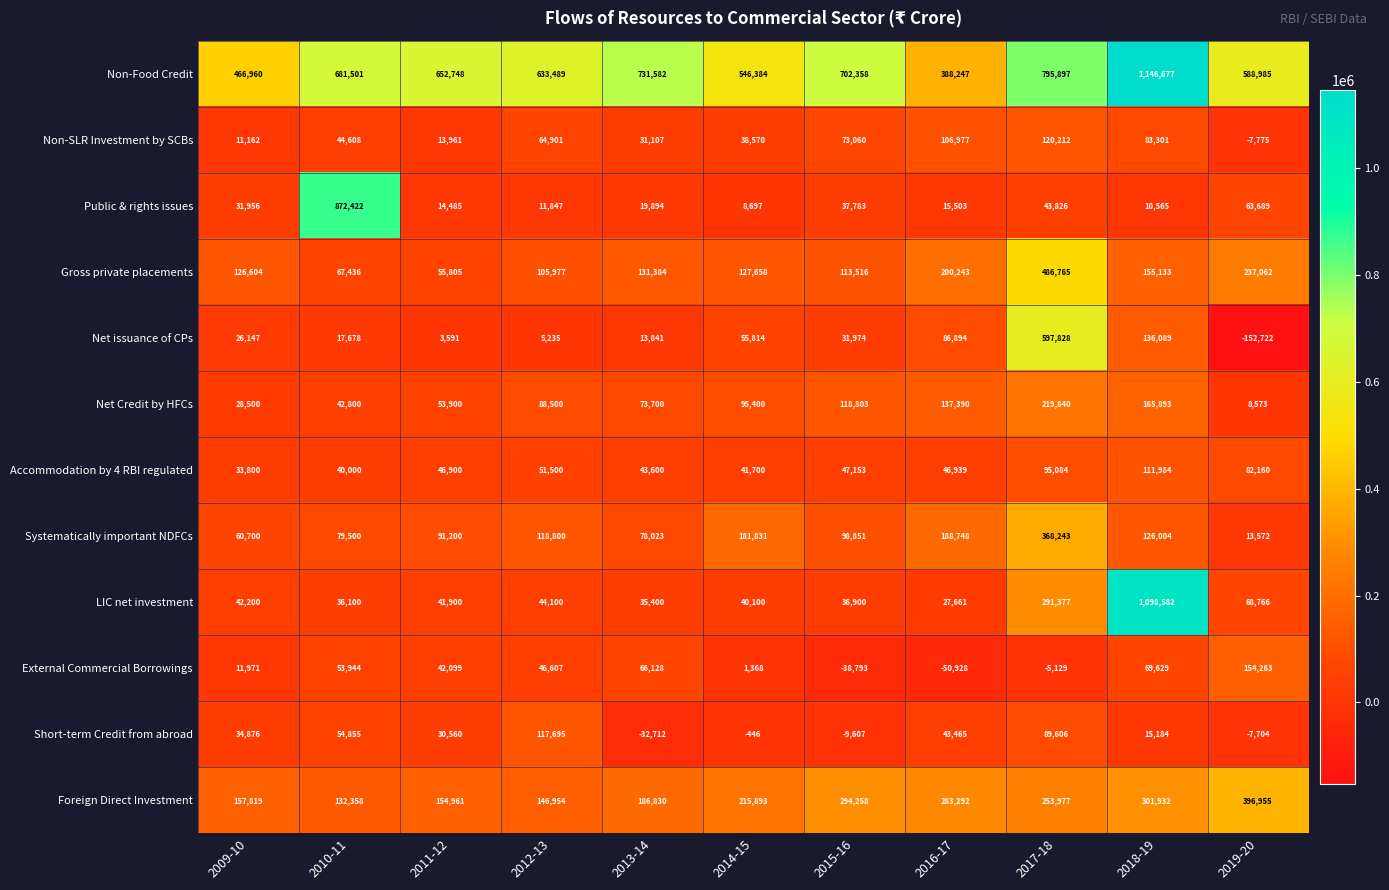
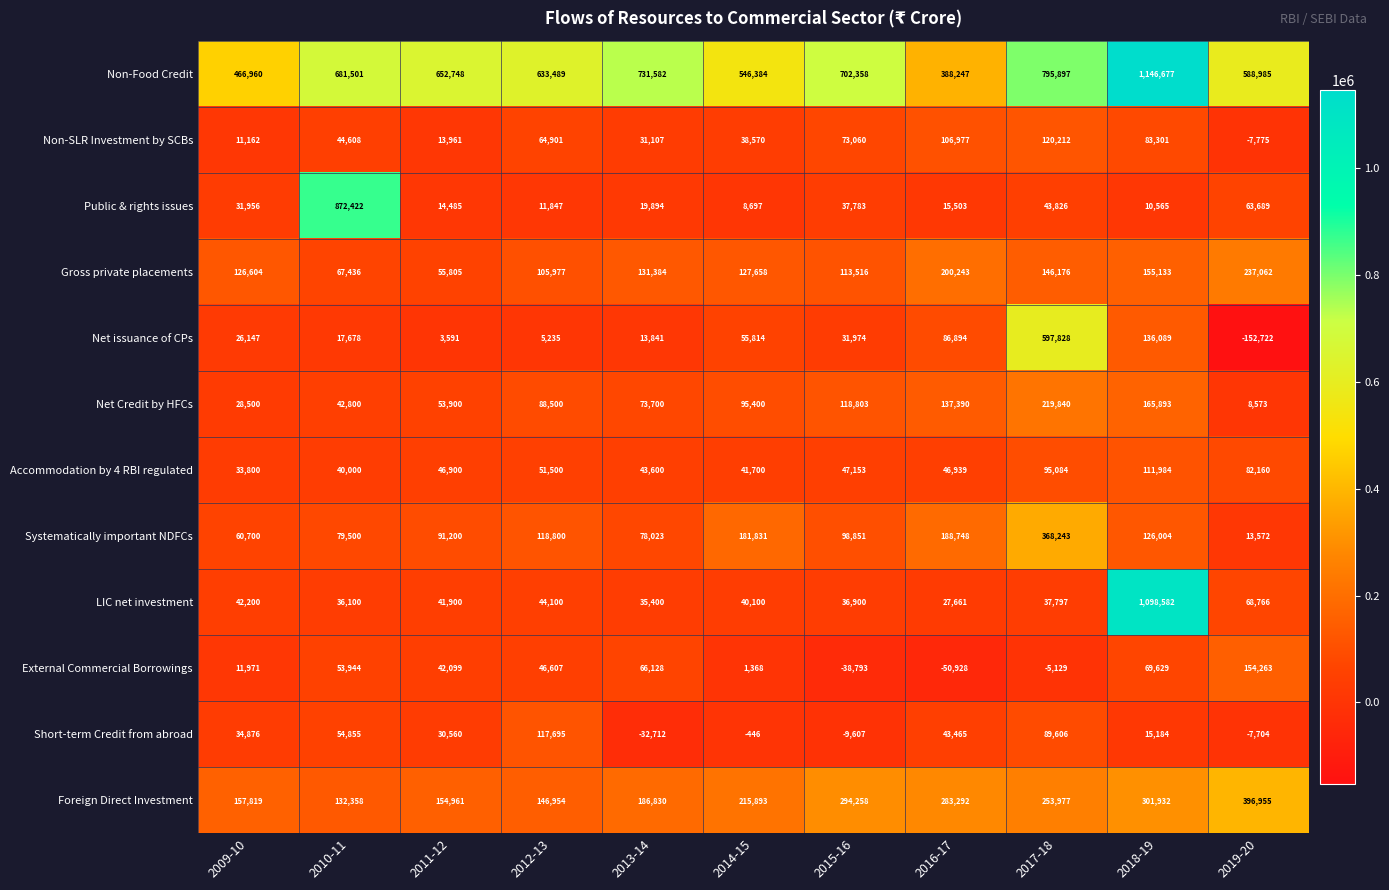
Gross private placements, 2017-18: 486,765 -> 146,176
LIC net investment, 2017-18: 291,377 -> 37,797
